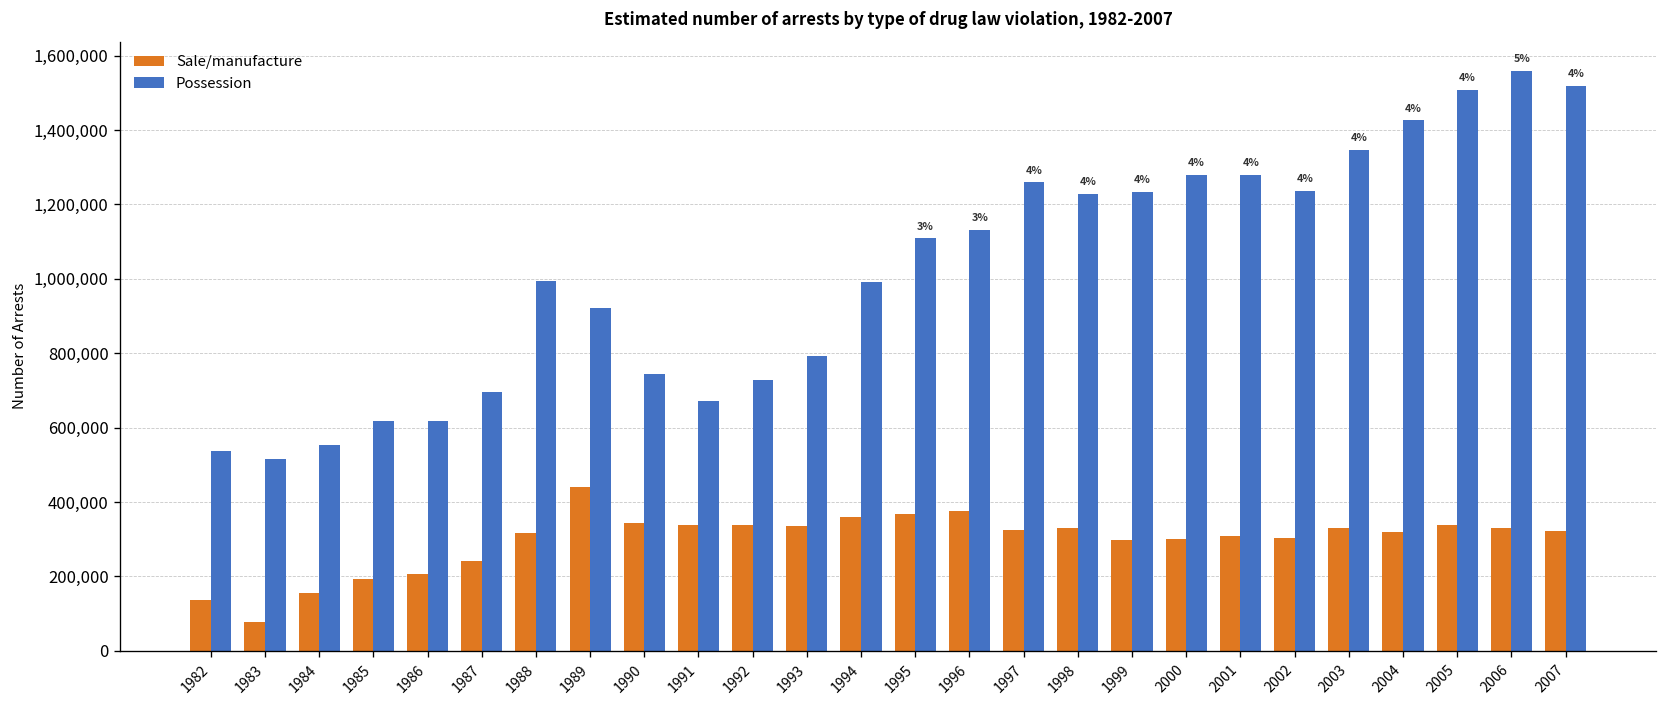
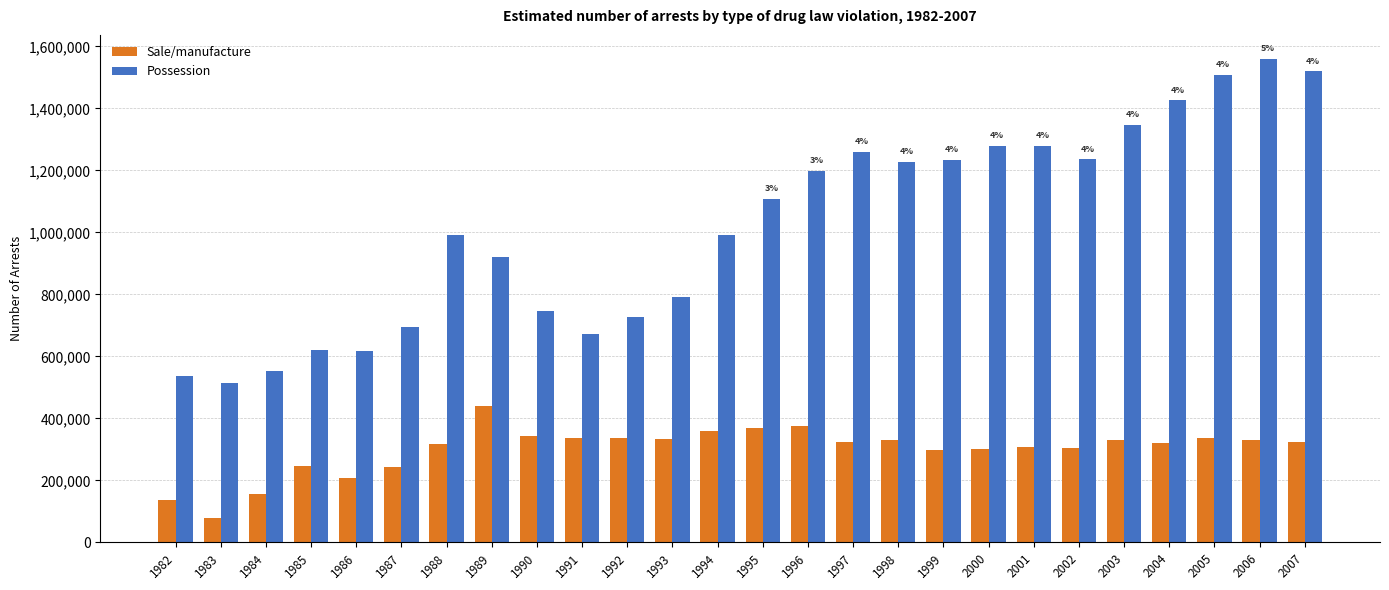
Sale/manufacture, 1985: 190,000 -> 250,000
Possession, 1996: 1,130,000 -> 1,200,000
